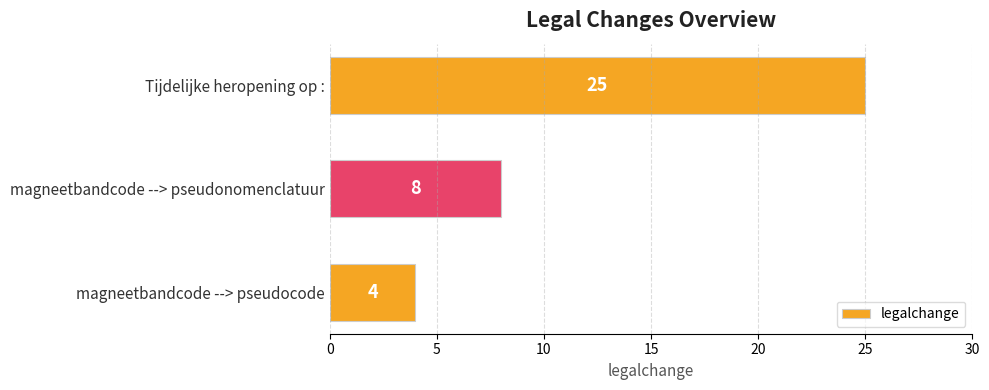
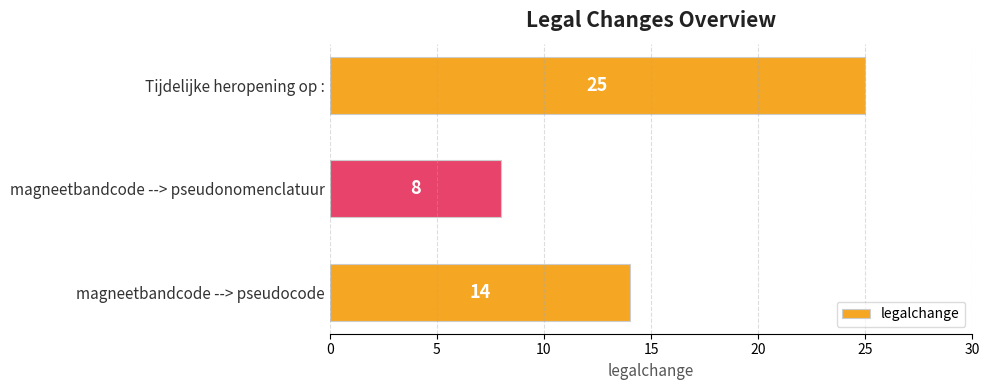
magneetbandcode --> pseudocode: 4 -> 14
